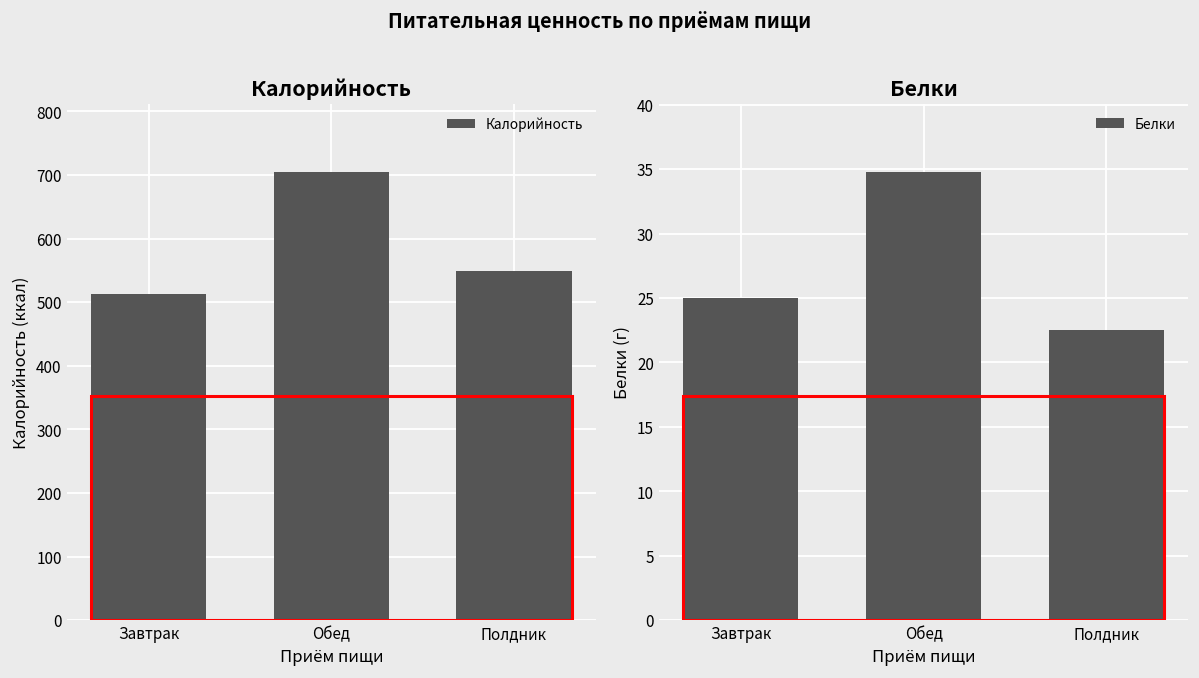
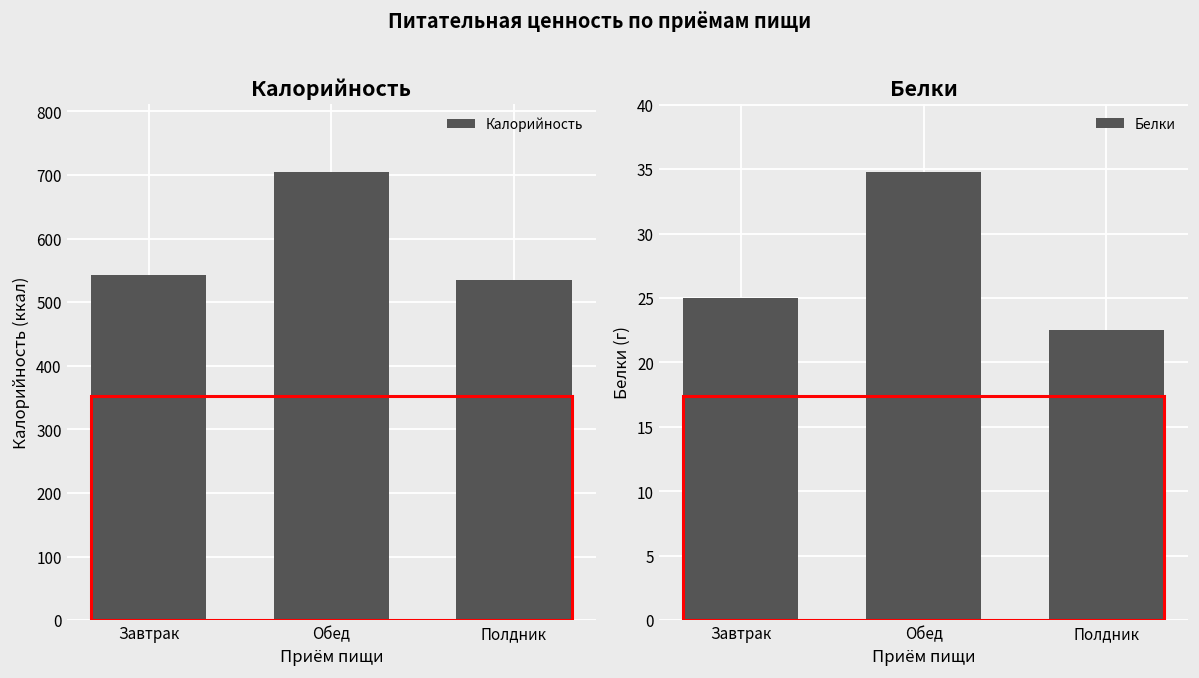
Калорийность, Завтрак: 510 -> 540
Калорийность, Полдник: 550 -> 540
